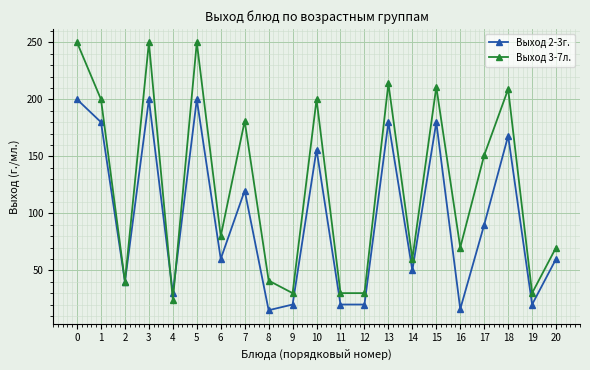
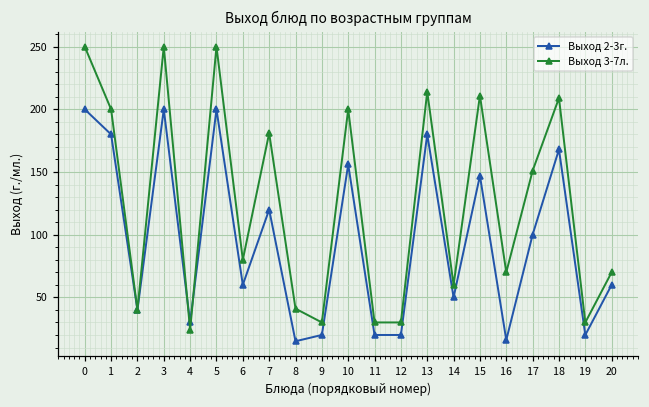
Выход 2-3г., 15: 180 -> 147
Выход 2-3г., 17: 90 -> 100
